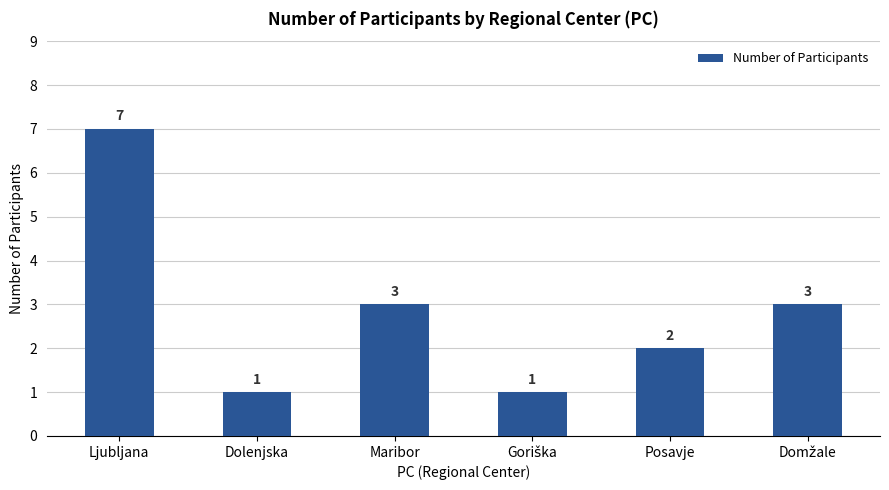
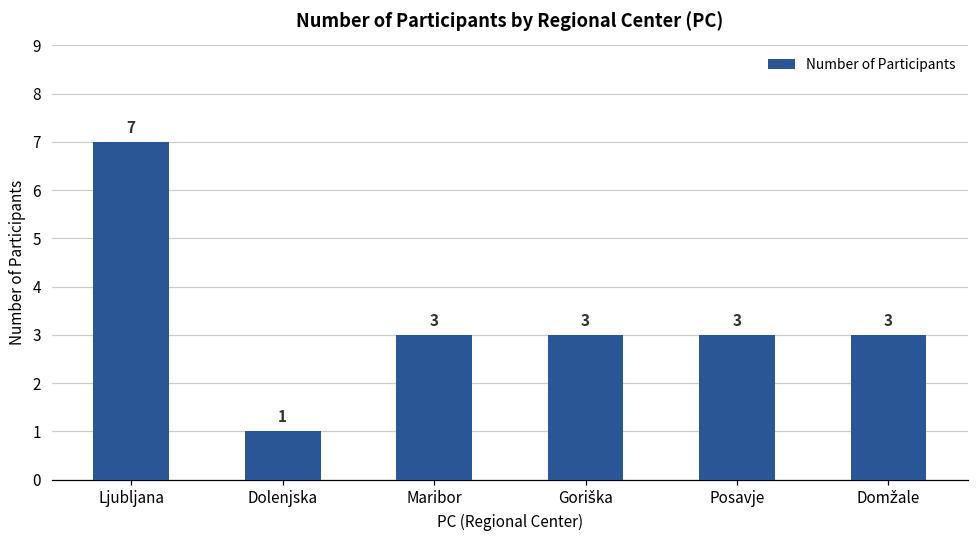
Goriška: 1 -> 3
Posavje: 2 -> 3
